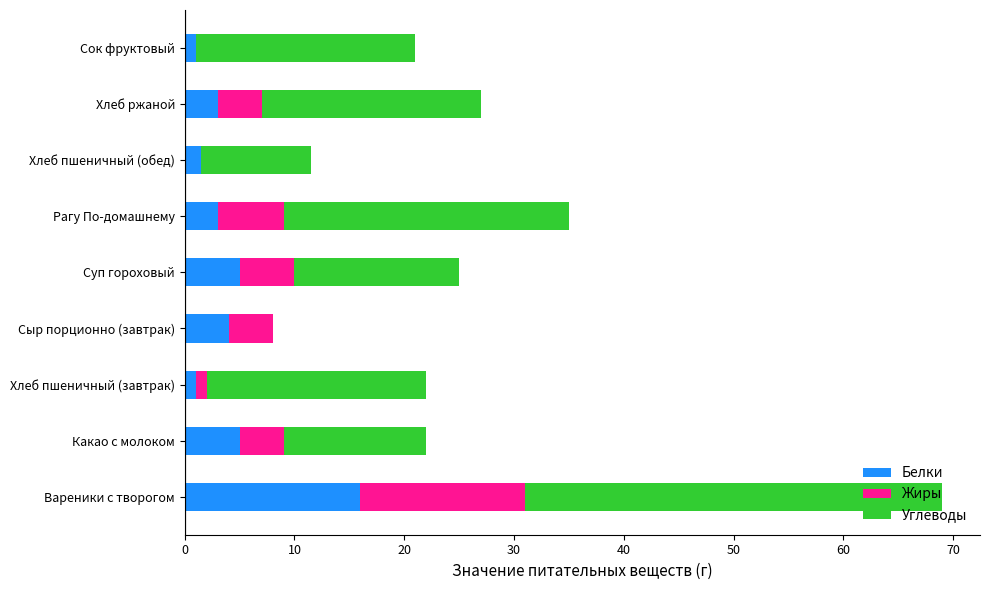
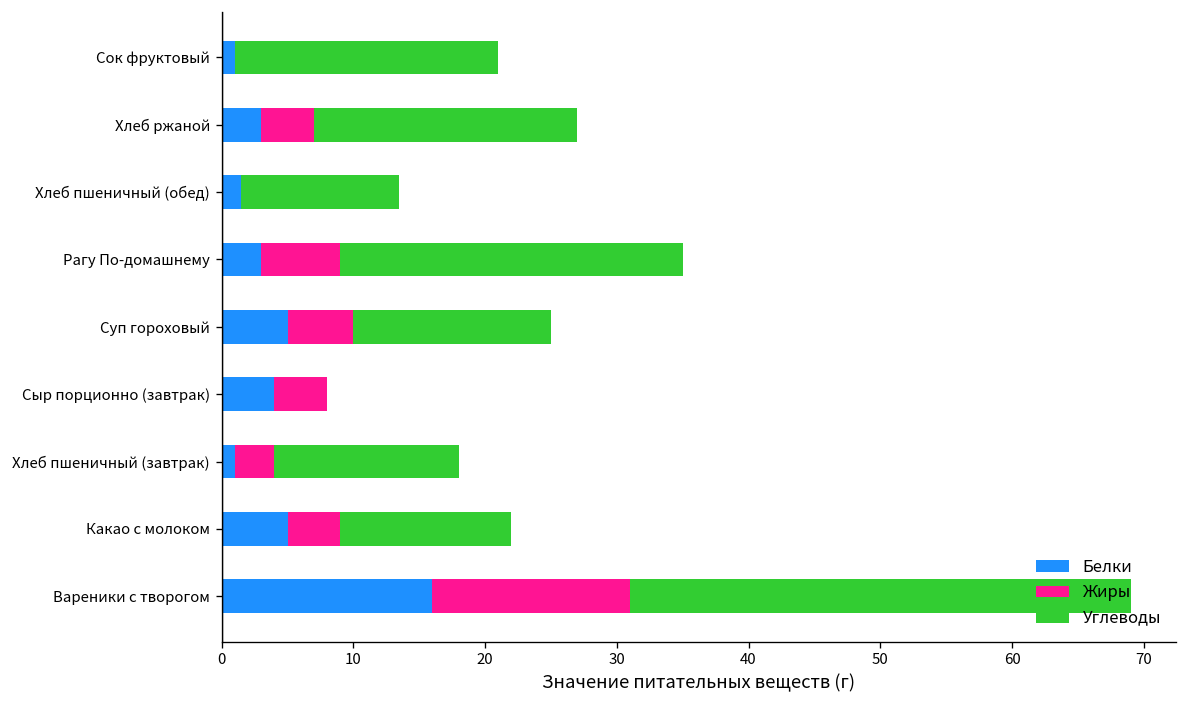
Углеводы, Хлеб пшеничный (обед): 10 -> 12
Жиры, Хлеб пшеничный (завтрак): 1 -> 3
Углеводы, Хлеб пшеничный (завтрак): 20 -> 14
